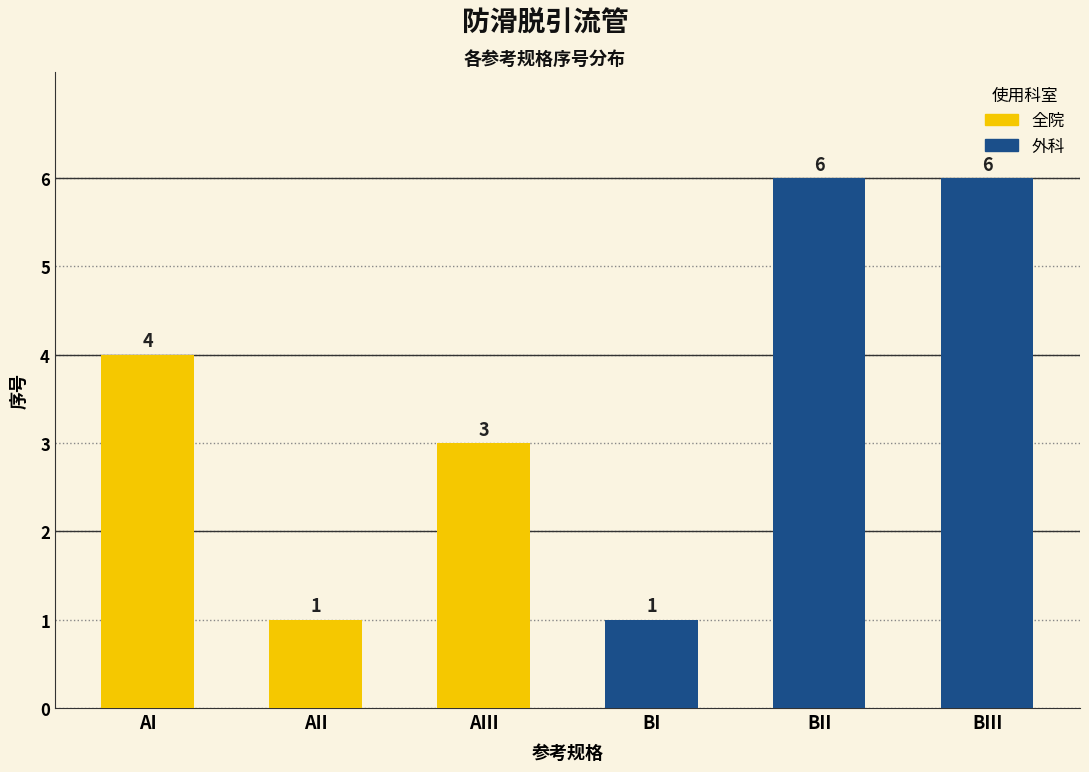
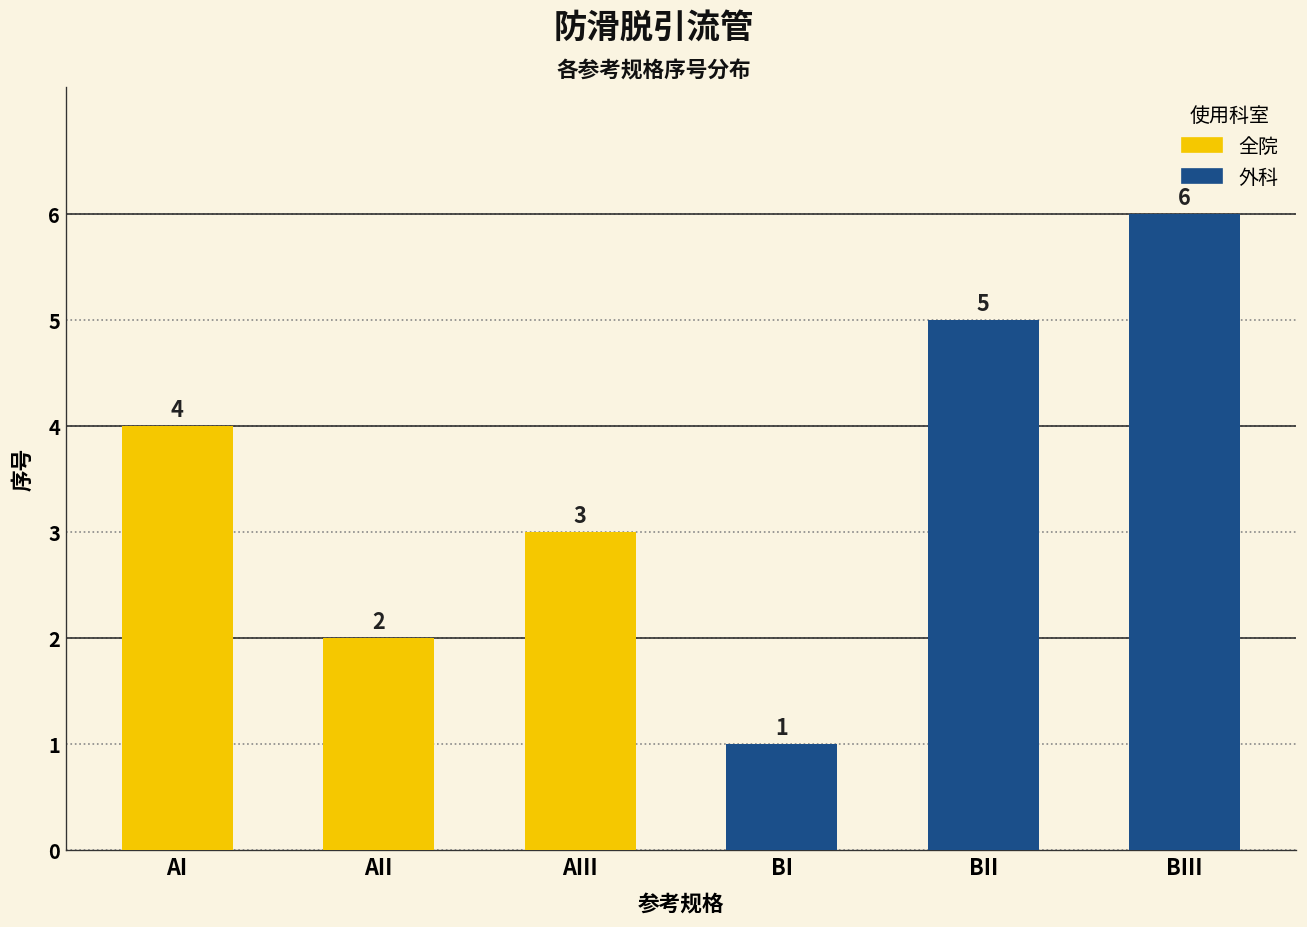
AII: 1 -> 2
BII: 6 -> 5
